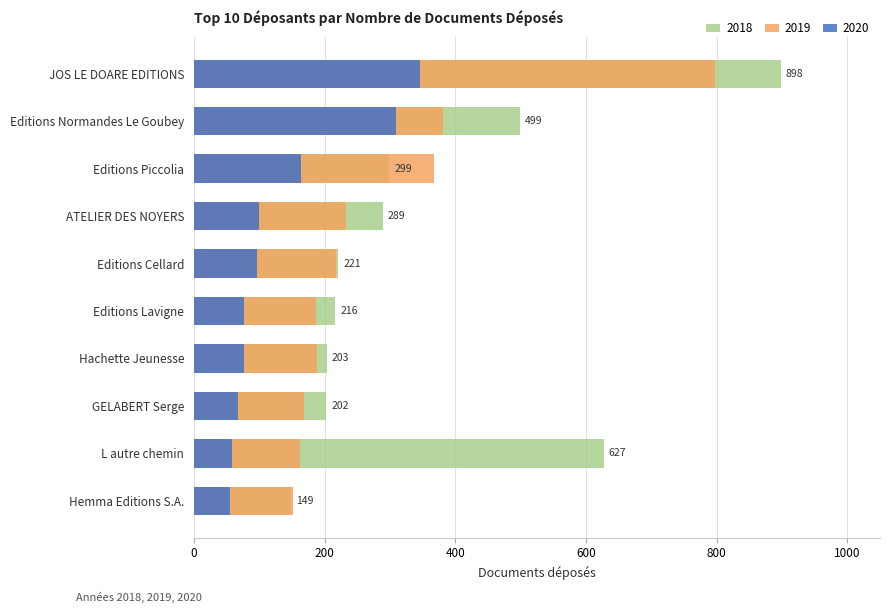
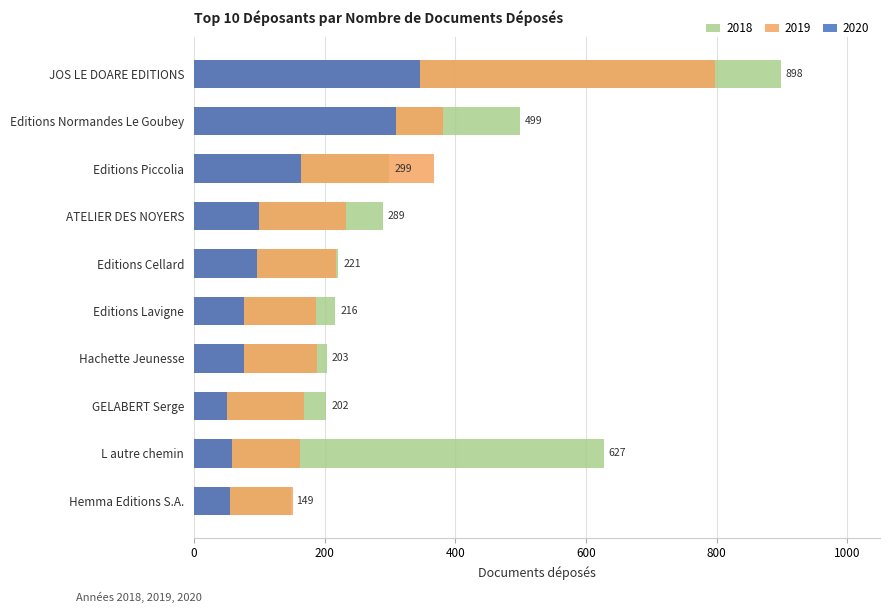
2020, GELABERT Serge: 70 -> 50
